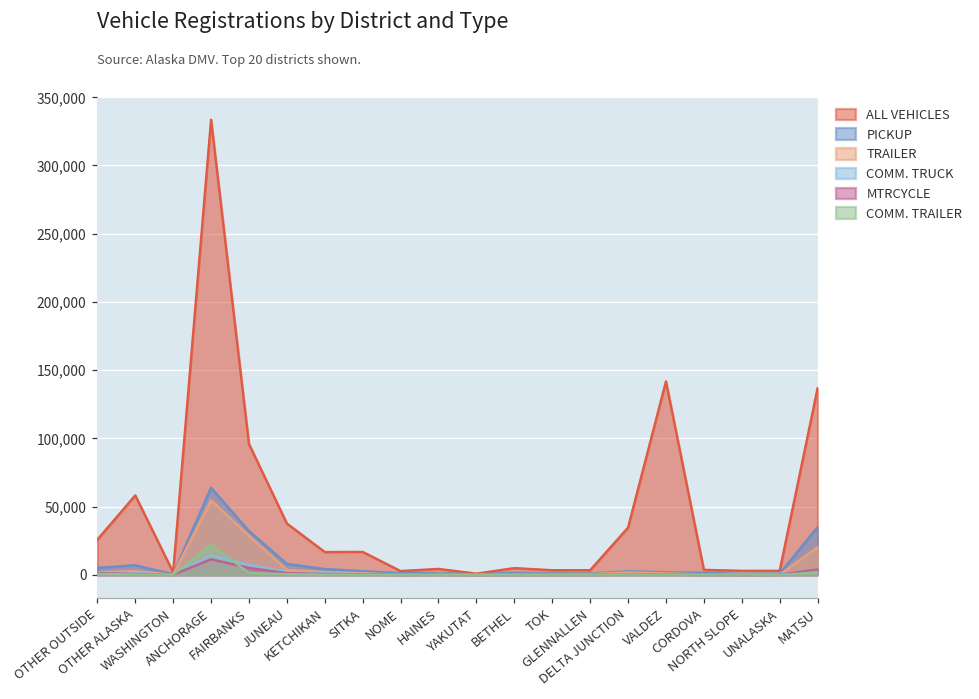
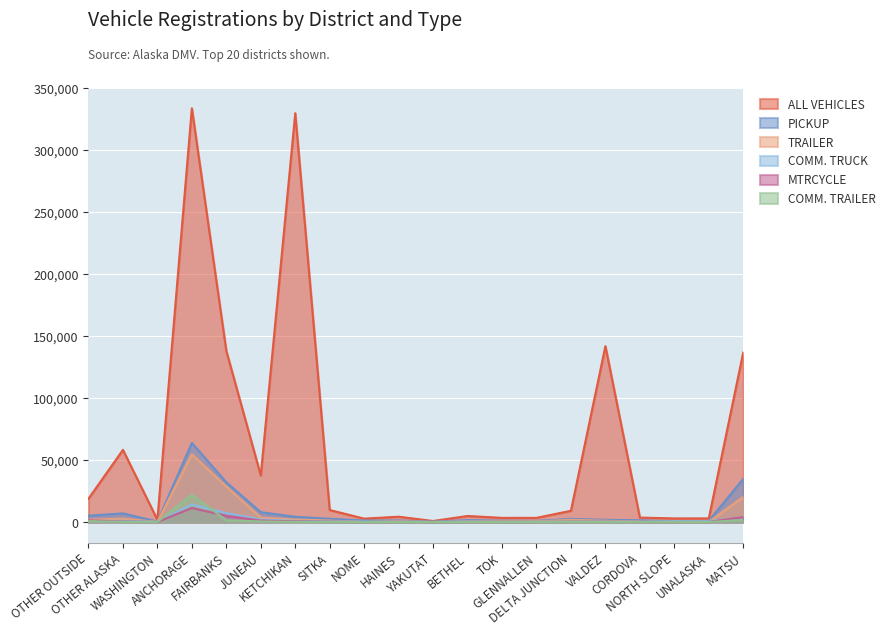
ALL VEHICLES, OTHER OUTSIDE: 26,000 -> 19,000
ALL VEHICLES, FAIRBANKS: 96,000 -> 138,000
ALL VEHICLES, KETCHIKAN: 17,000 -> 330,000
ALL VEHICLES, SITKA: 17,000 -> 10,000
ALL VEHICLES, DELTA JUNCTION: 35,000 -> 9,000
